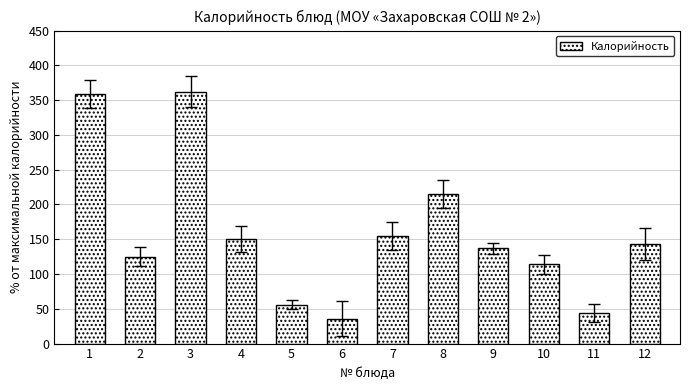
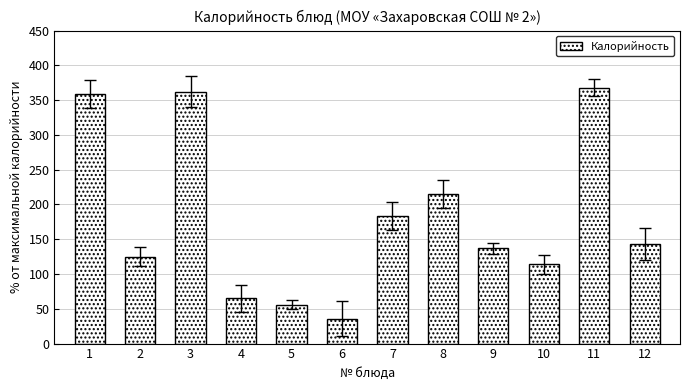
Калорийность, 4: 150 -> 70
Калорийность, 7: 160 -> 180
Калорийность, 11: 40 -> 370
